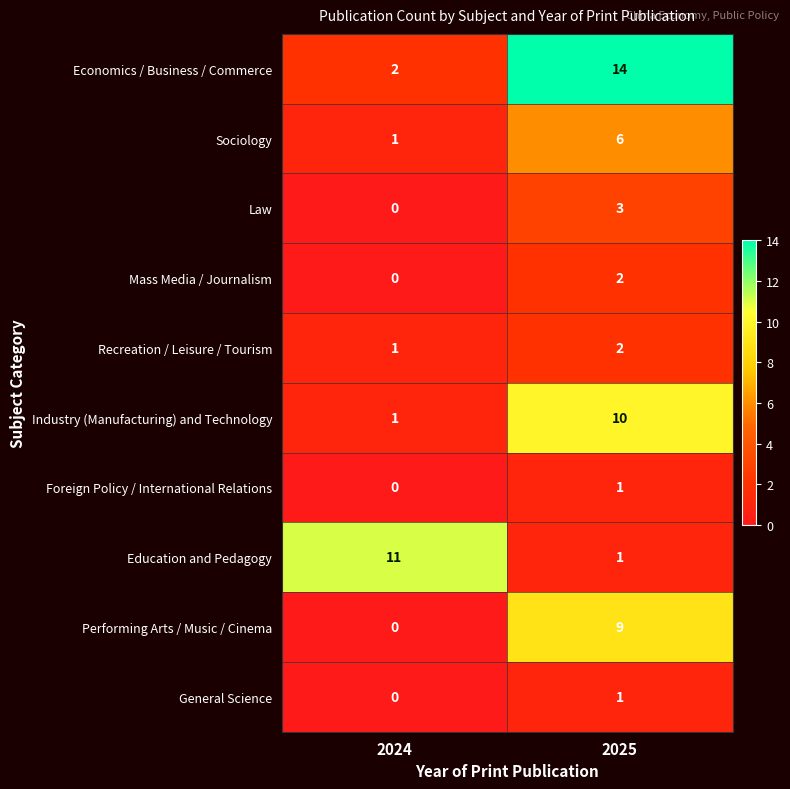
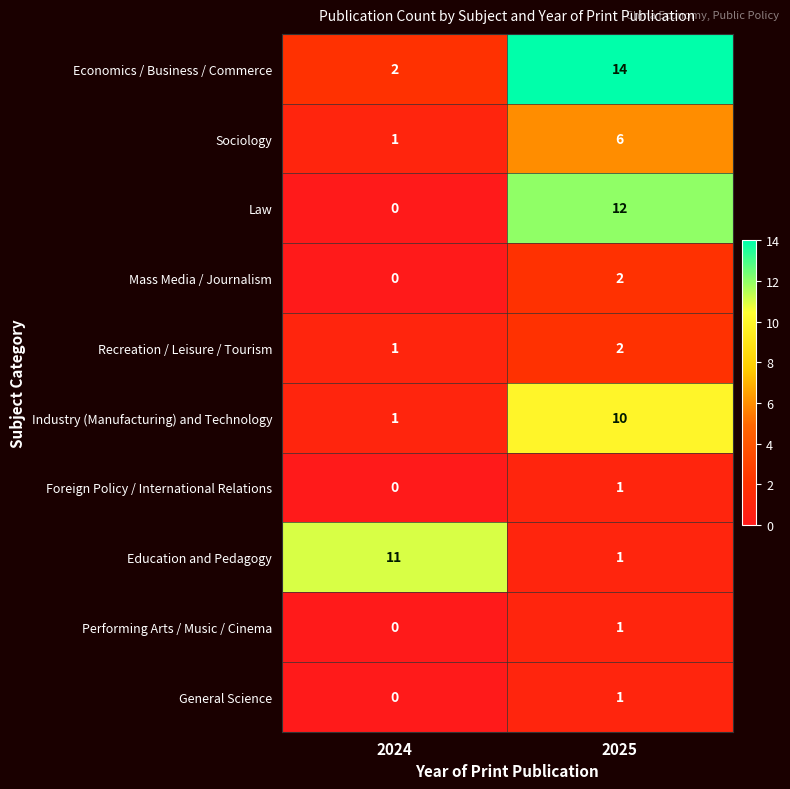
Law, 2025: 3 -> 12
Performing Arts / Music / Cinema, 2025: 9 -> 1
